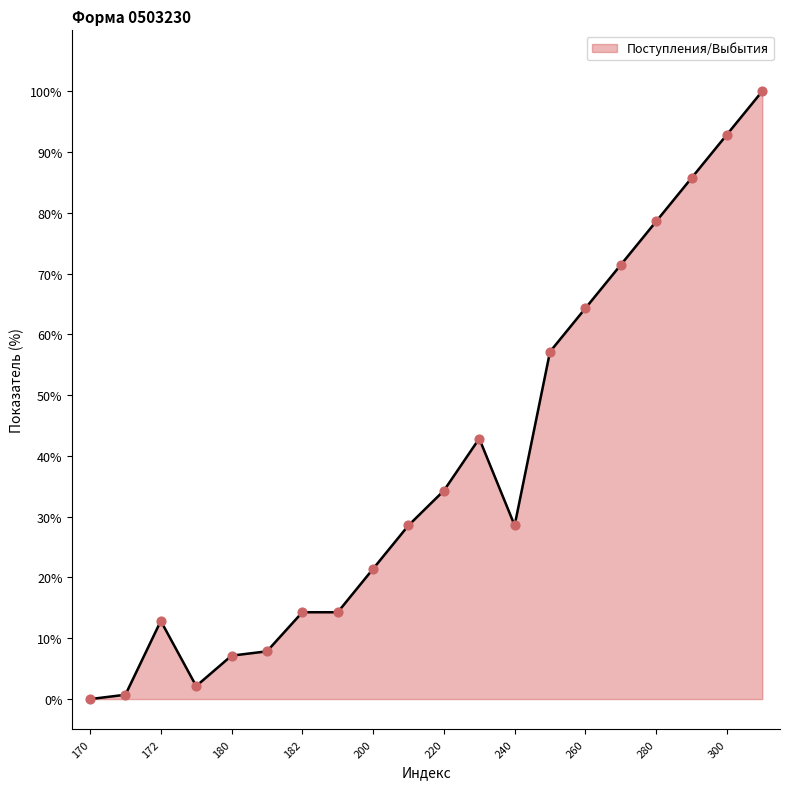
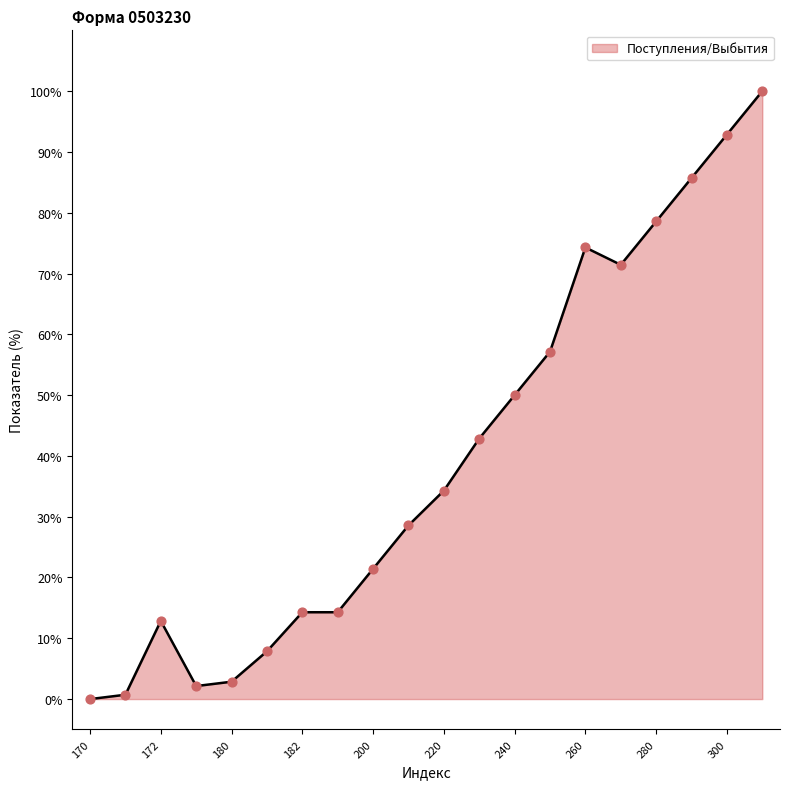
180: 7% -> 3%
240: 29% -> 50%
260: 64% -> 74%
